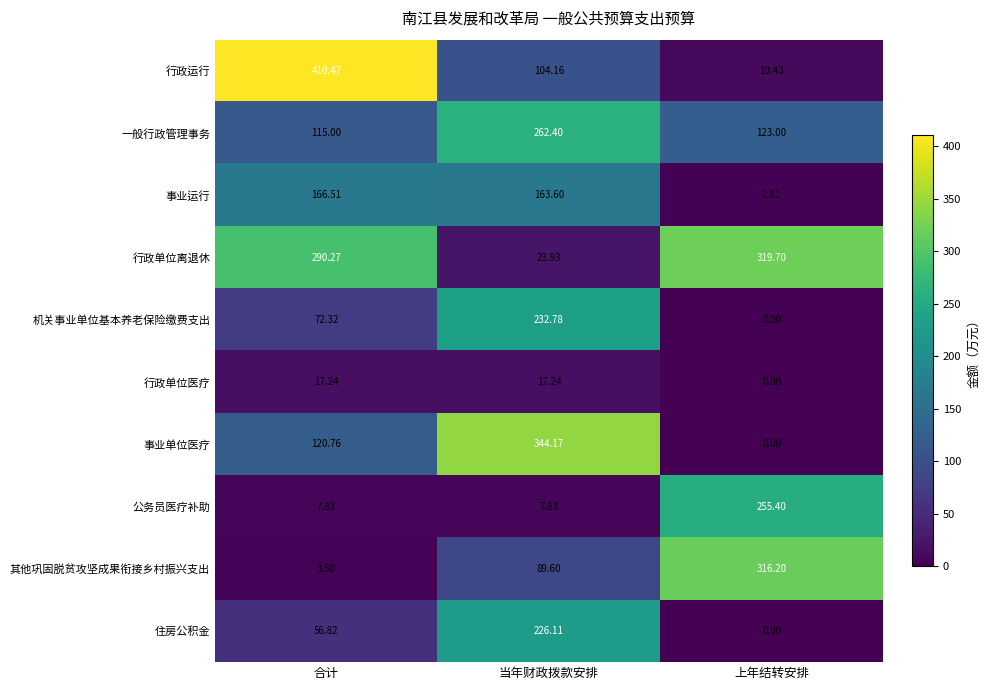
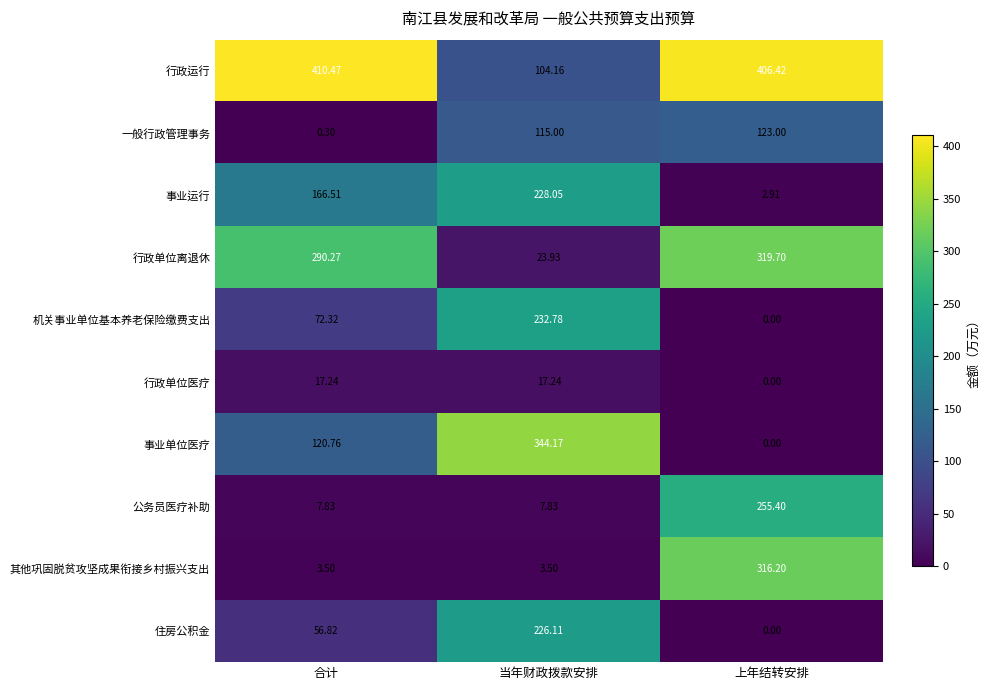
行政运行, 上年结转安排: 10.43 -> 406.42
一般行政管理事务, 合计: 115.00 -> 0.30
一般行政管理事务, 当年财政拨款安排: 262.40 -> 115.00
事业运行, 当年财政拨款安排: 163.60 -> 228.05
其他巩固脱贫攻坚成果衔接乡村振兴支出, 当年财政拨款安排: 89.60 -> 3.50
